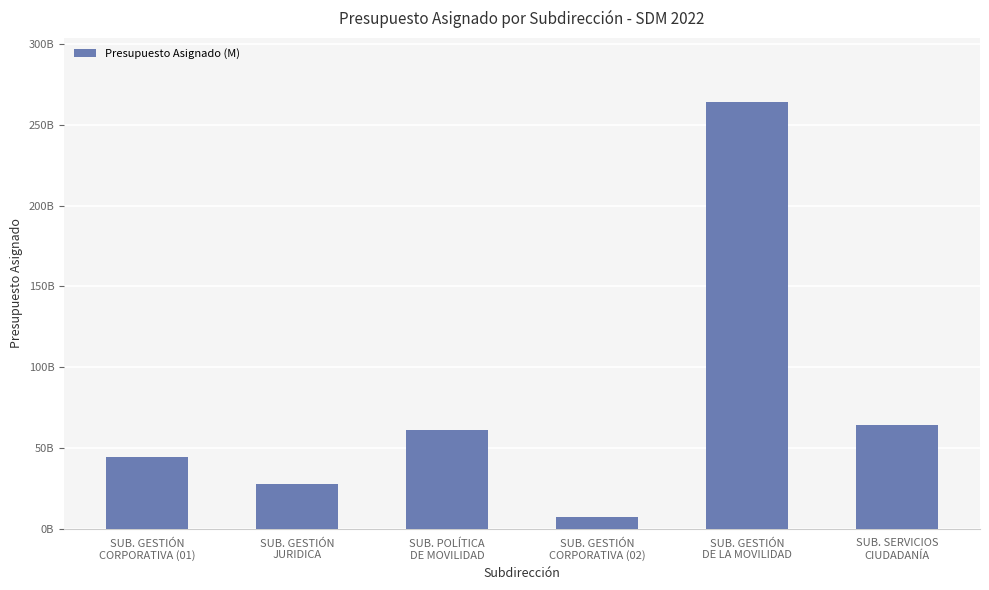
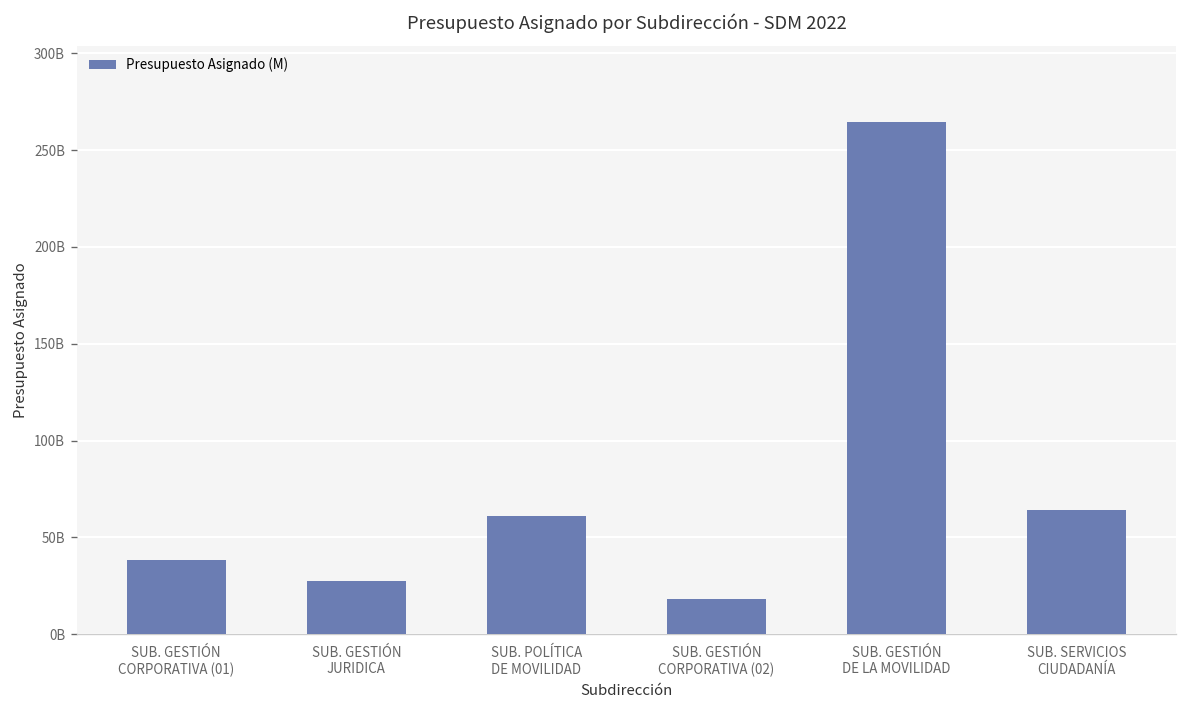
SUB. GESTIÓN CORPORATIVA (01): 45000000000 -> 38000000000
SUB. GESTIÓN CORPORATIVA (02): 7000000000 -> 18000000000
